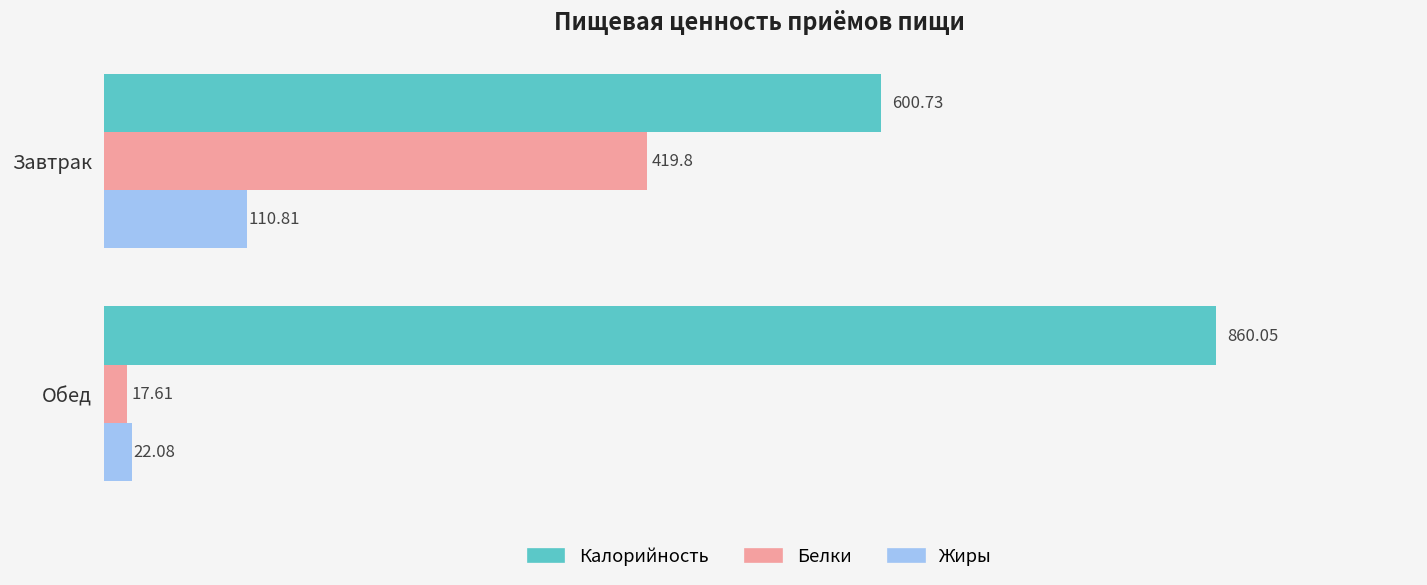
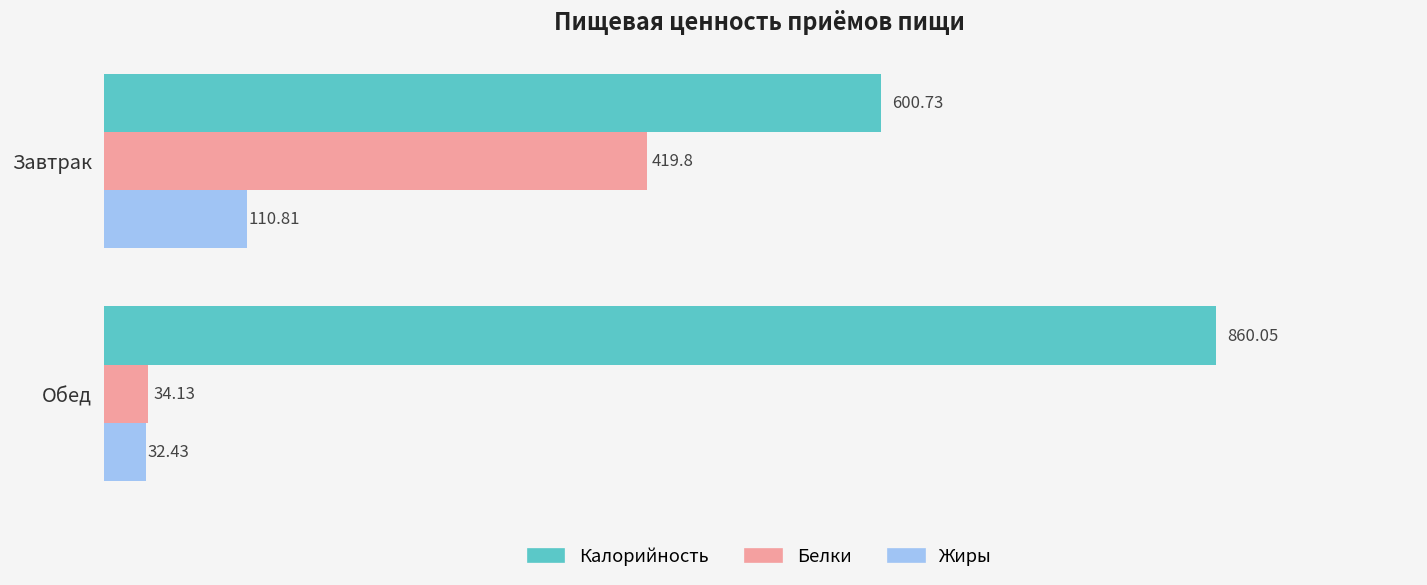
Белки, Обед: 17.61 -> 34.13
Жиры, Обед: 22.08 -> 32.43
